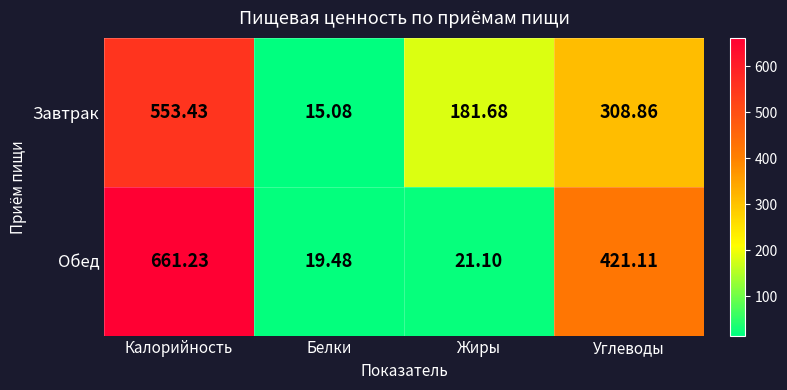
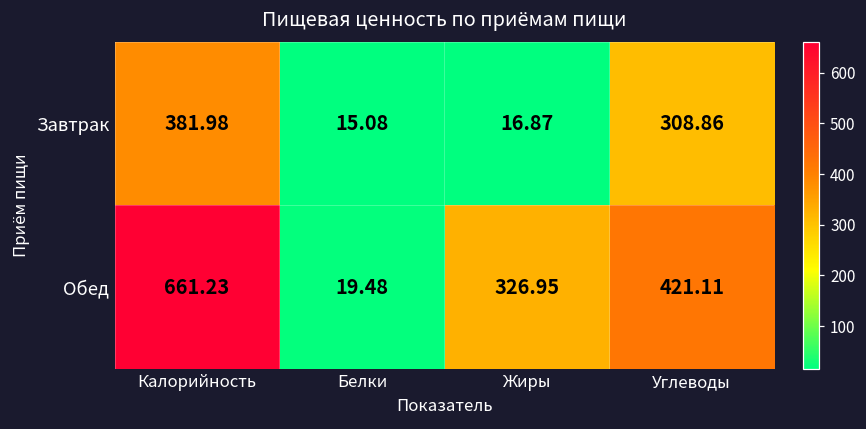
Завтрак, Калорийность: 553.43 -> 381.98
Завтрак, Жиры: 181.68 -> 16.87
Обед, Жиры: 21.10 -> 326.95
